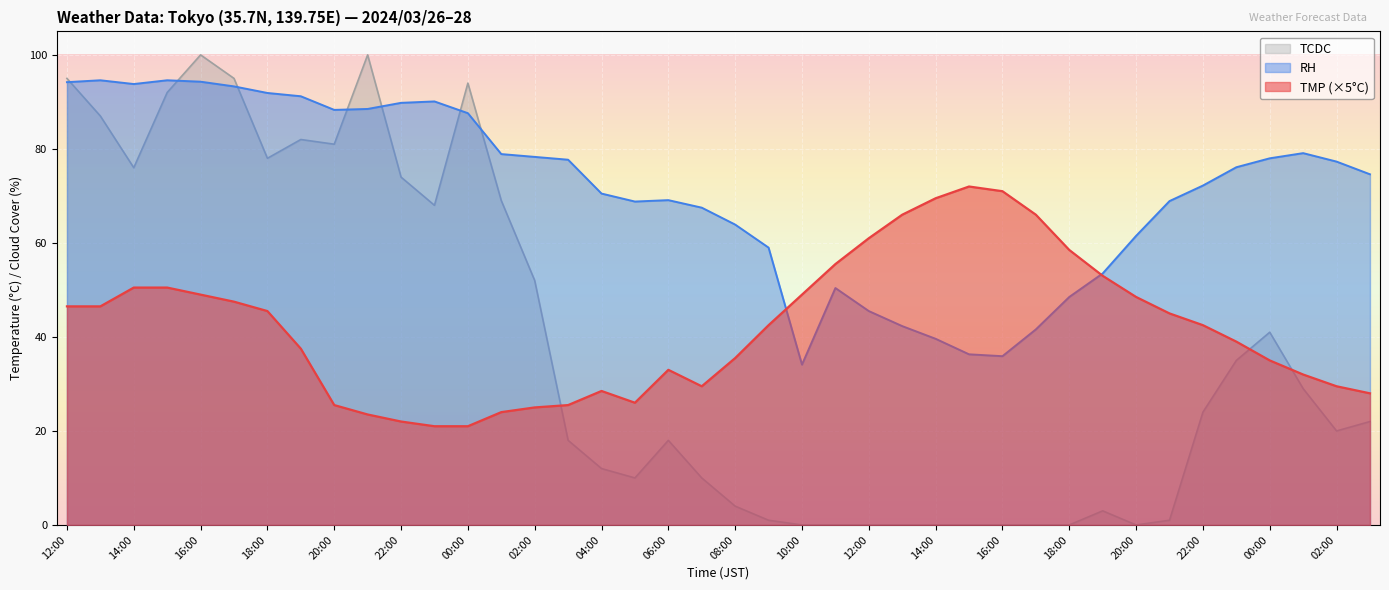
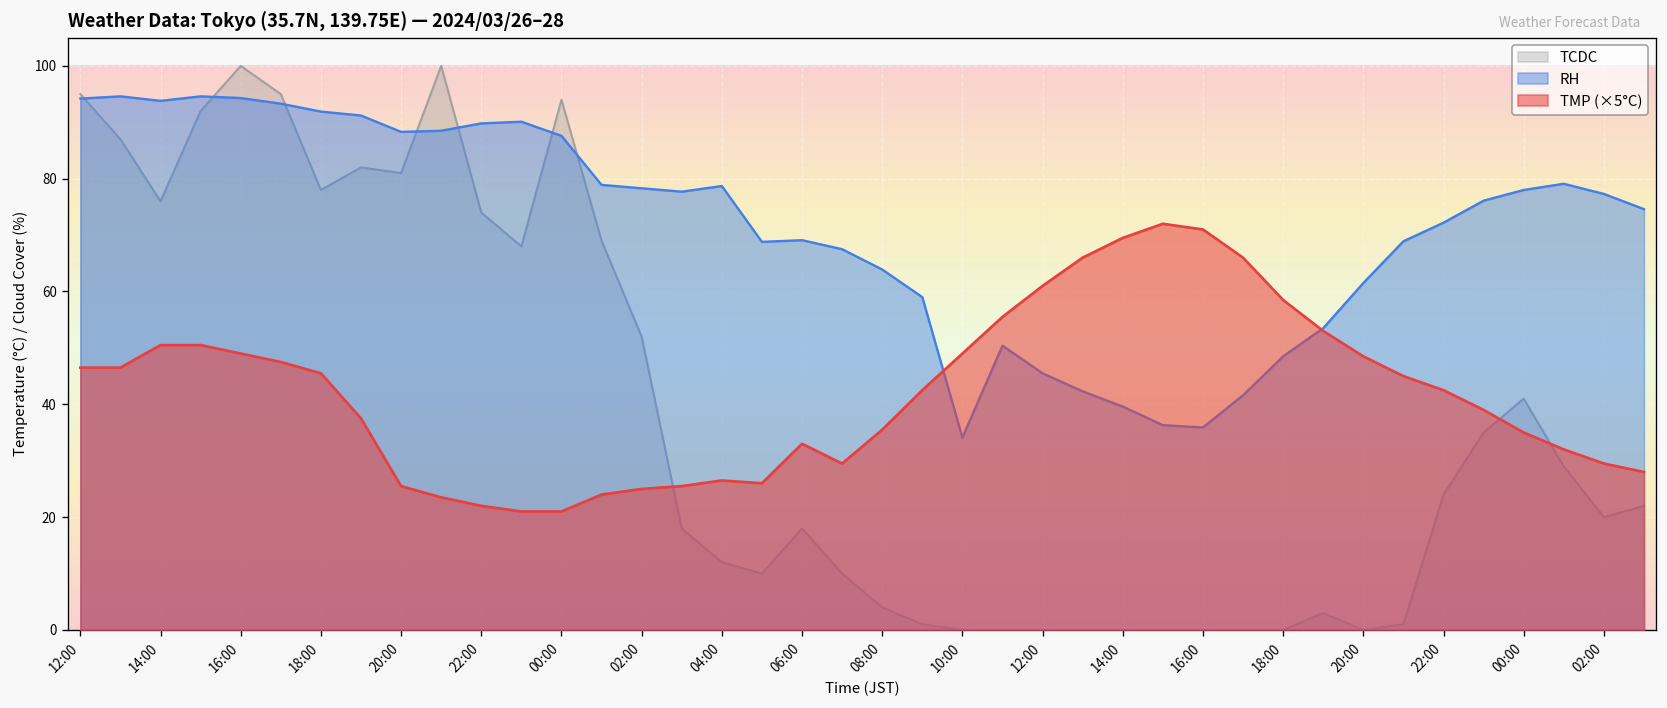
RH, 04:00: 71 -> 79
TMP (×5°C), 04:00: 29 -> 27
